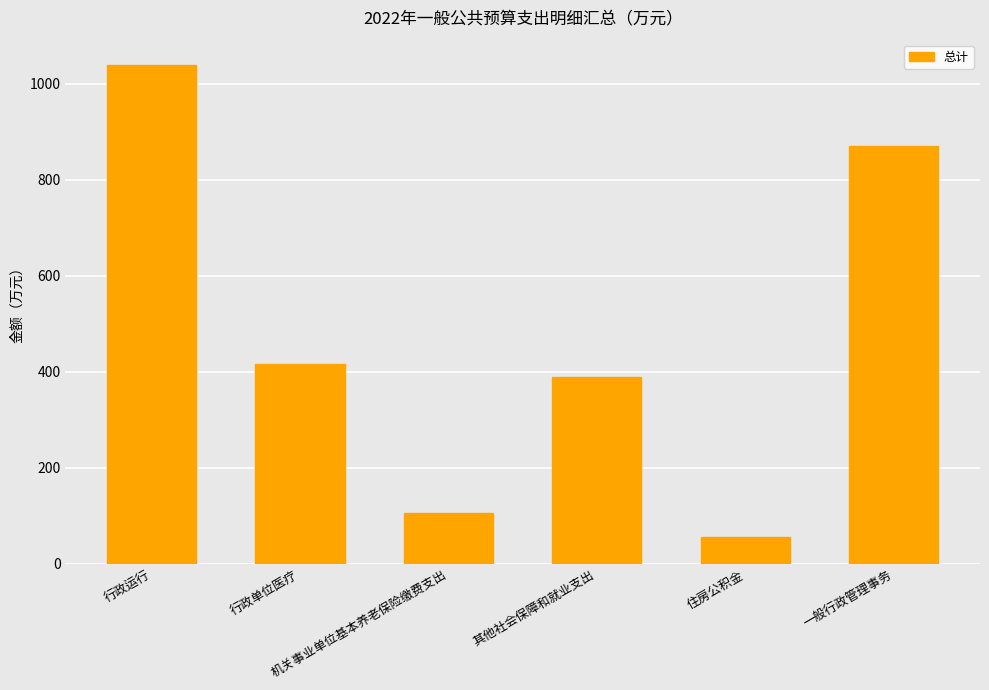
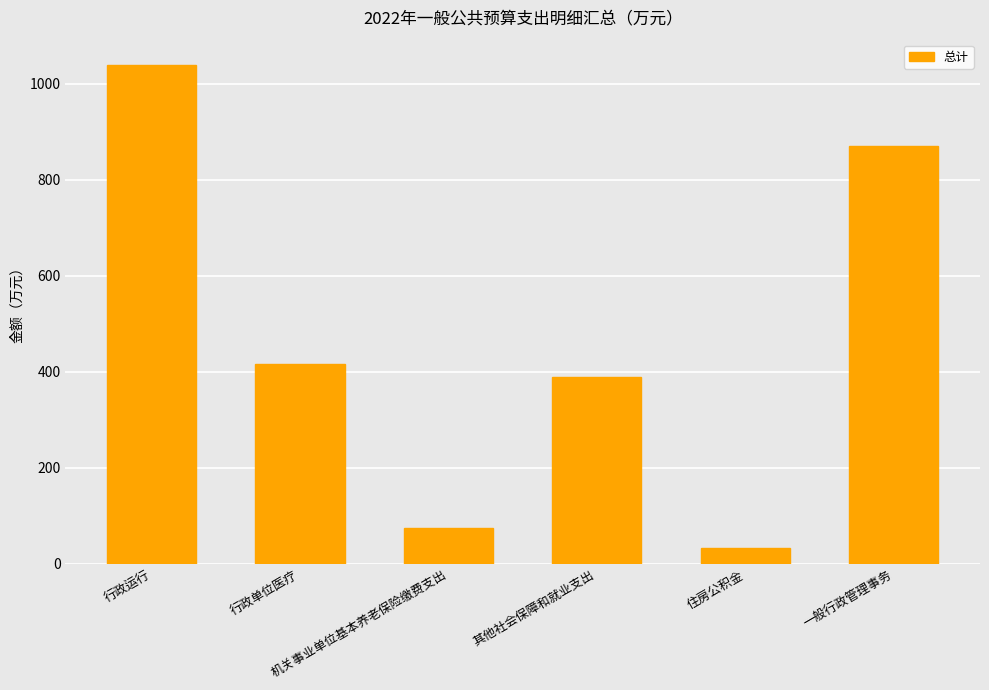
机关事业单位基本养老保险缴费支出: 110 -> 70
住房公积金: 60 -> 30
